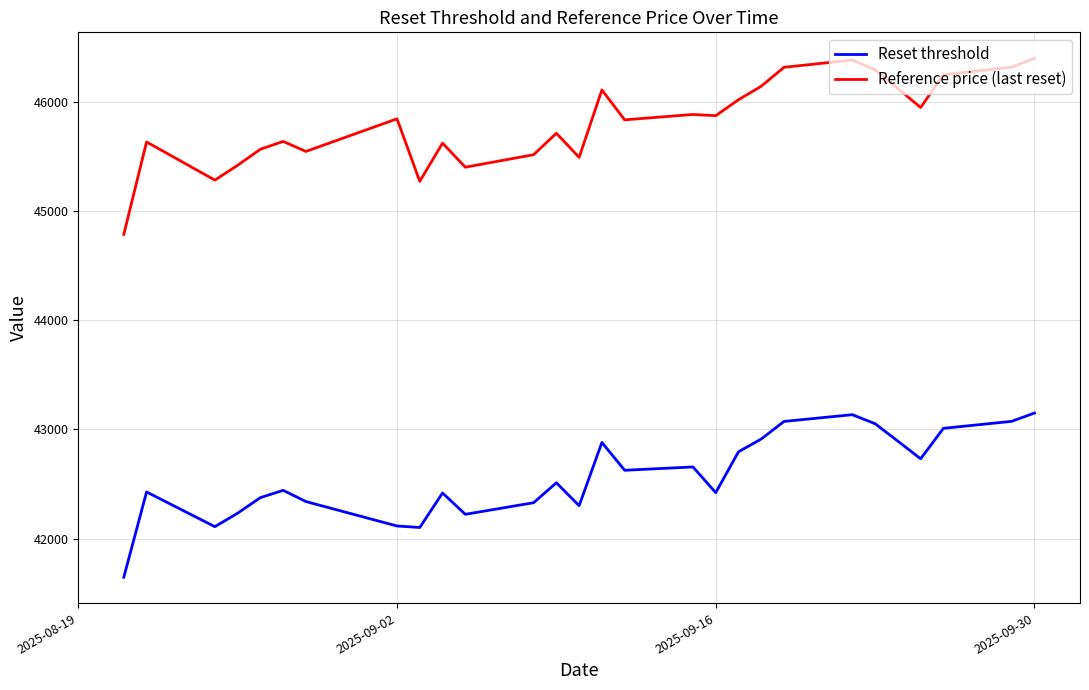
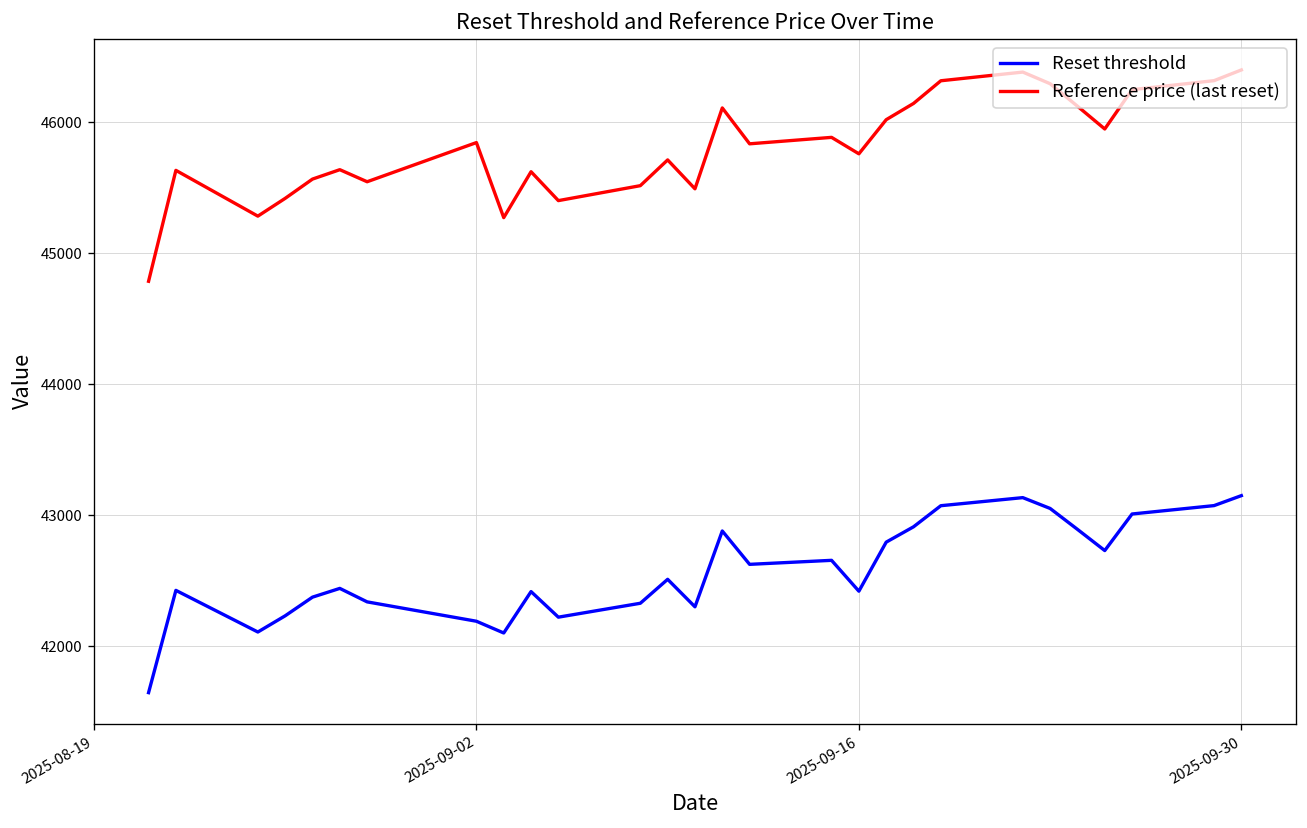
Reset threshold, 2025-09-02: 42120 -> 42190
Reference price (last reset), 2025-09-16: 45870 -> 45760
